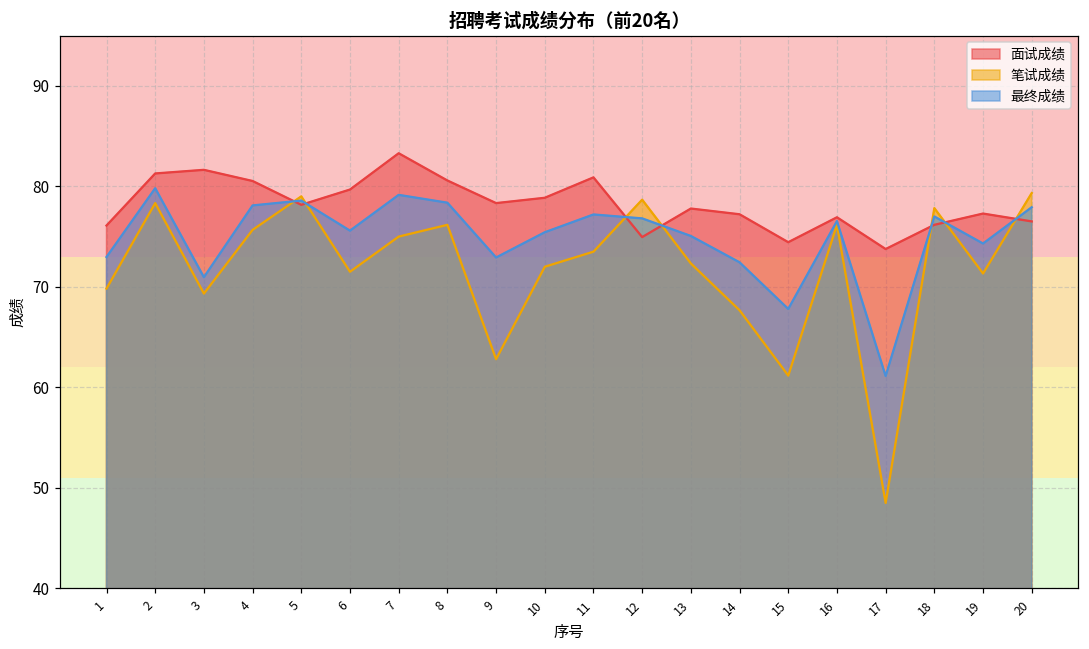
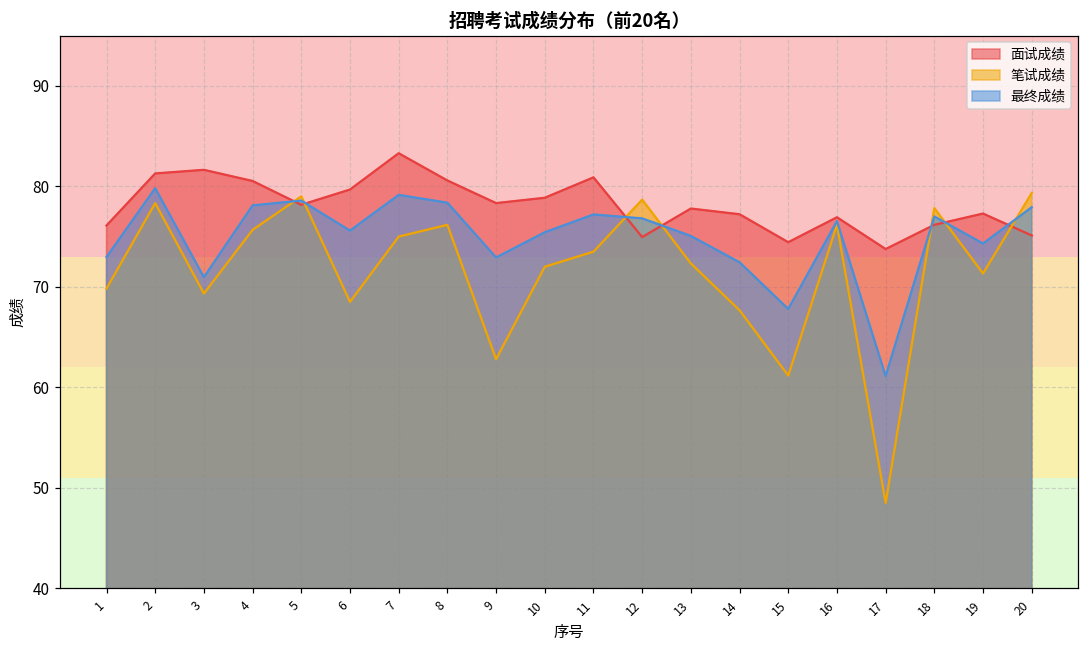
笔试成绩, 6: 72 -> 69
面试成绩, 20: 77 -> 75
